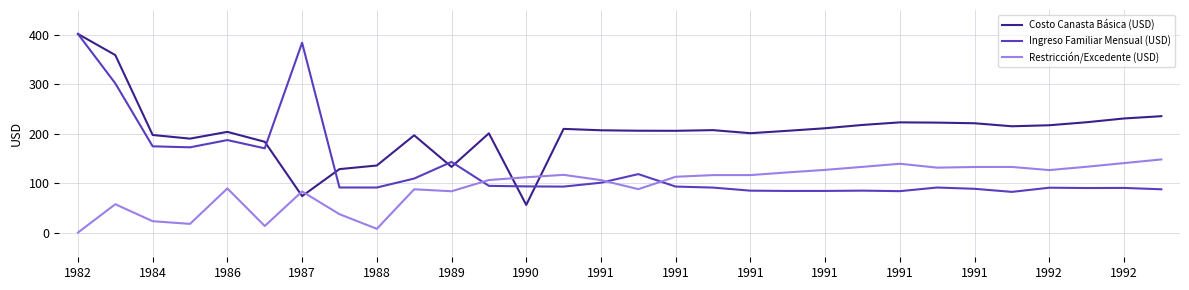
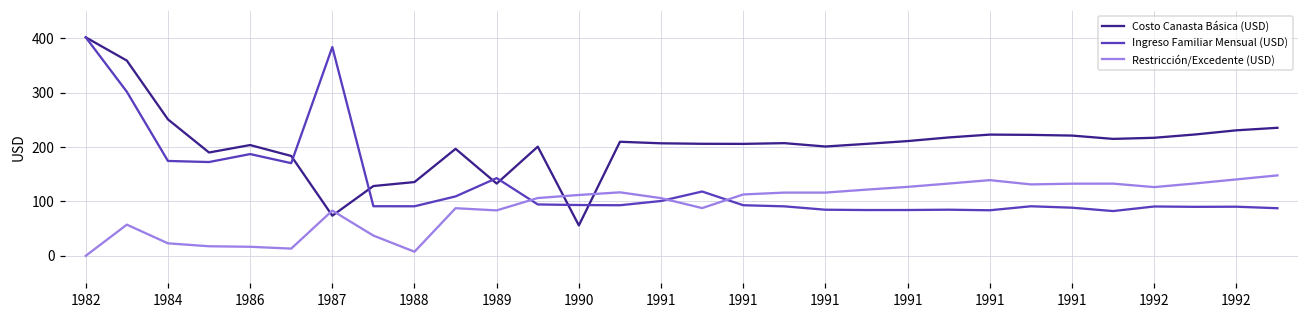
Costo Canasta Básica (USD), 1984: 200 -> 250
Restricción/Excedente (USD), 1986: 90 -> 20
